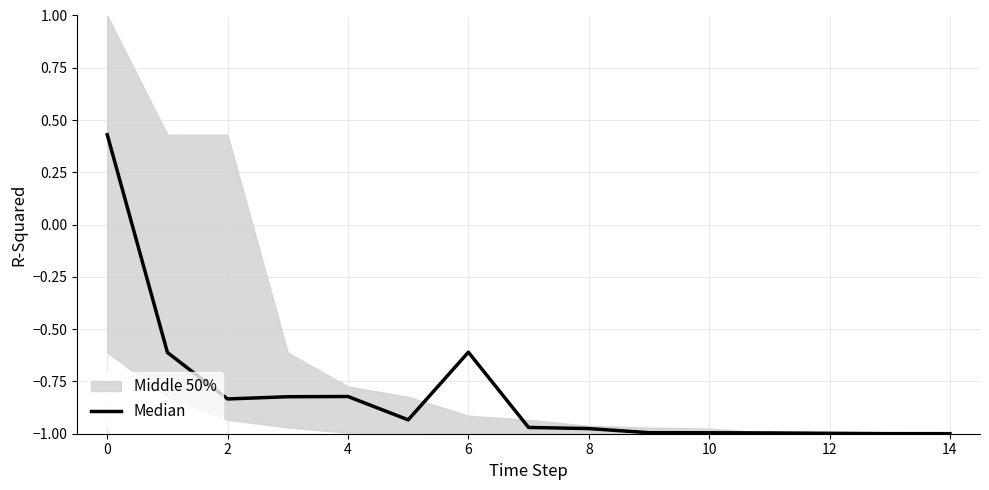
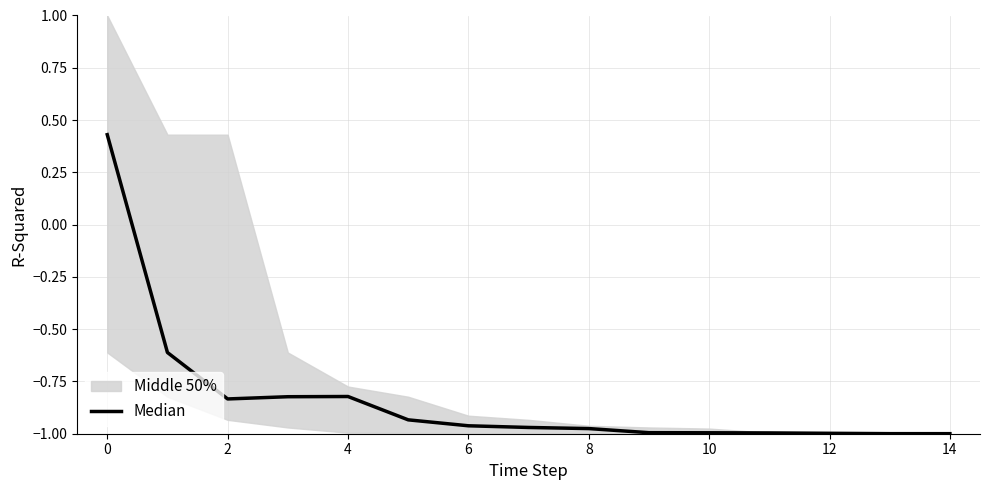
Median, 6: -0.61 -> -0.96
